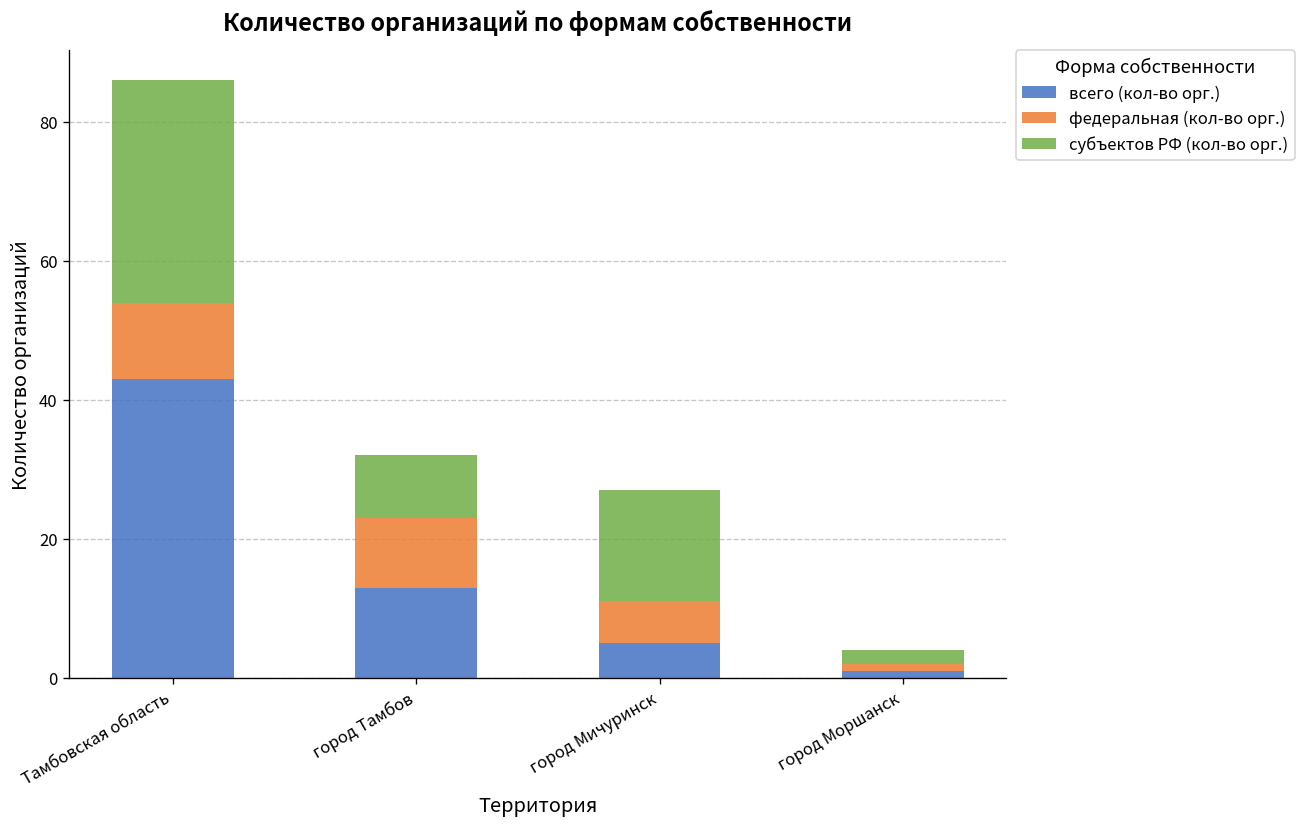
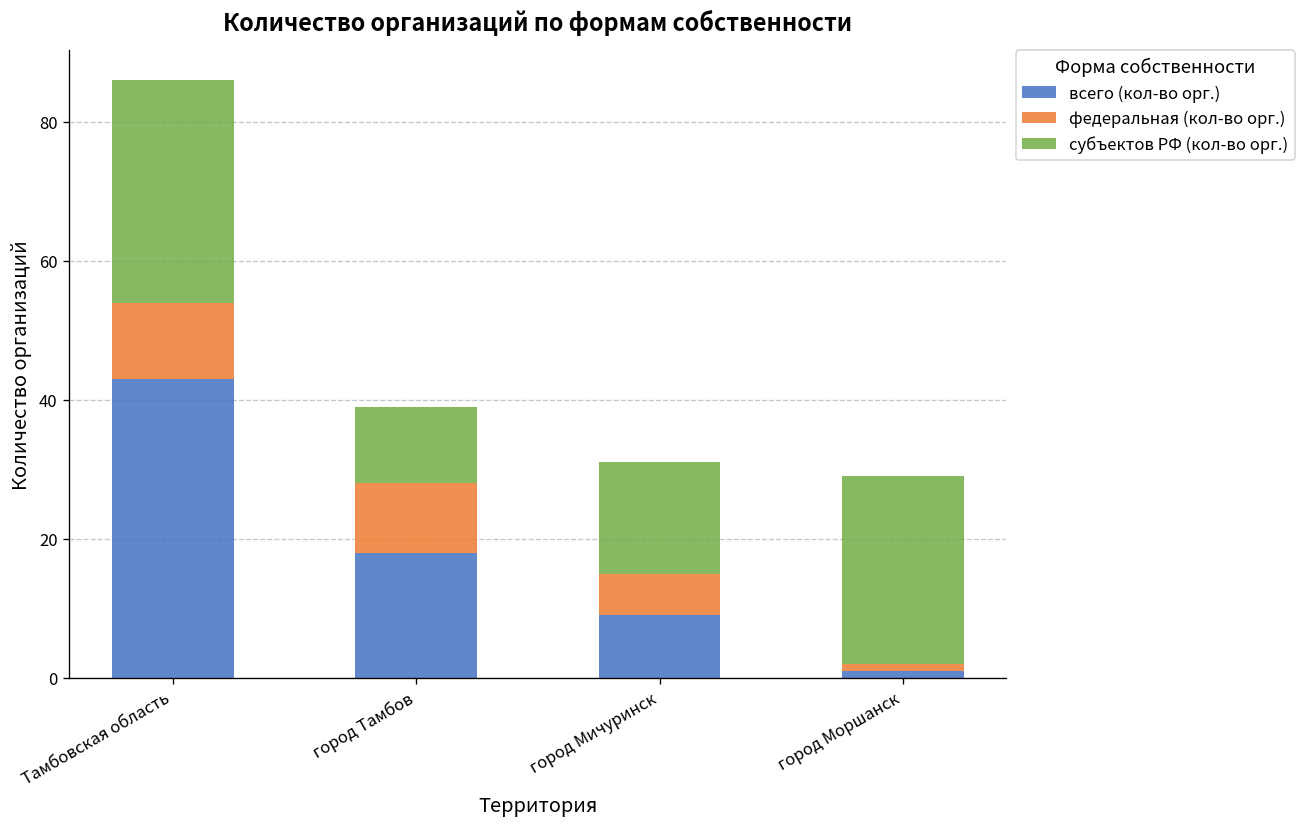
всего (кол-во орг.), город Тамбов: 13 -> 18
субъектов РФ (кол-во орг.), город Тамбов: 9 -> 11
всего (кол-во орг.), город Мичуринск: 5 -> 9
субъектов РФ (кол-во орг.), город Моршанск: 2 -> 27
